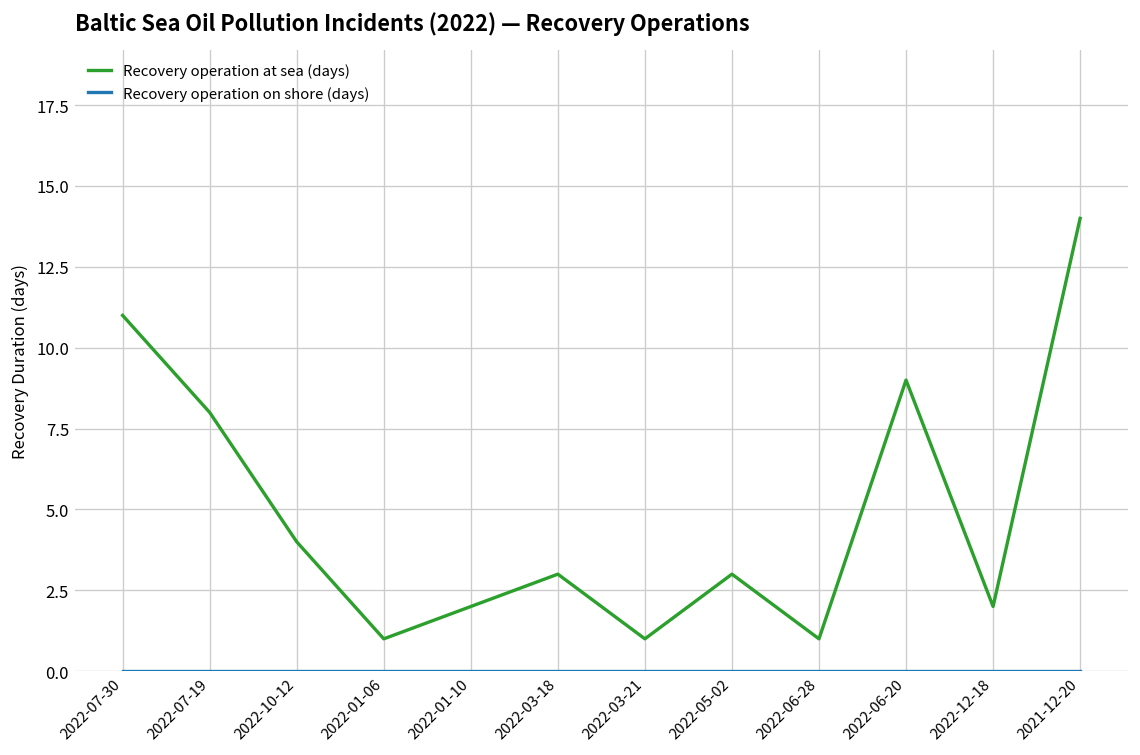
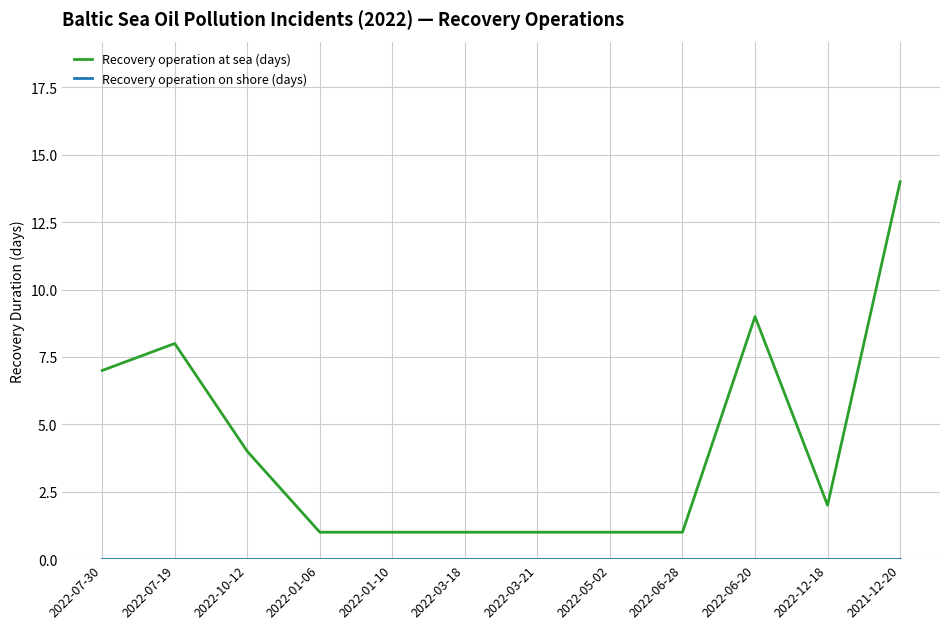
Recovery operation at sea (days), 2022-07-30: 11 -> 7
Recovery operation at sea (days), 2022-01-10: 2 -> 1
Recovery operation at sea (days), 2022-03-18: 3 -> 1
Recovery operation at sea (days), 2022-05-02: 3 -> 1
